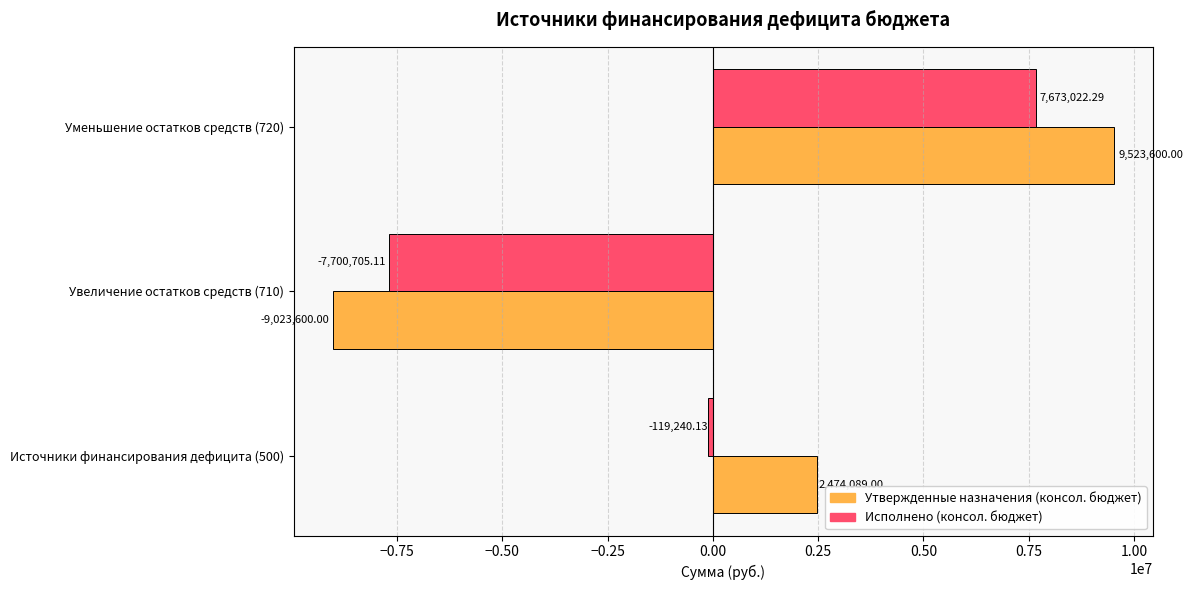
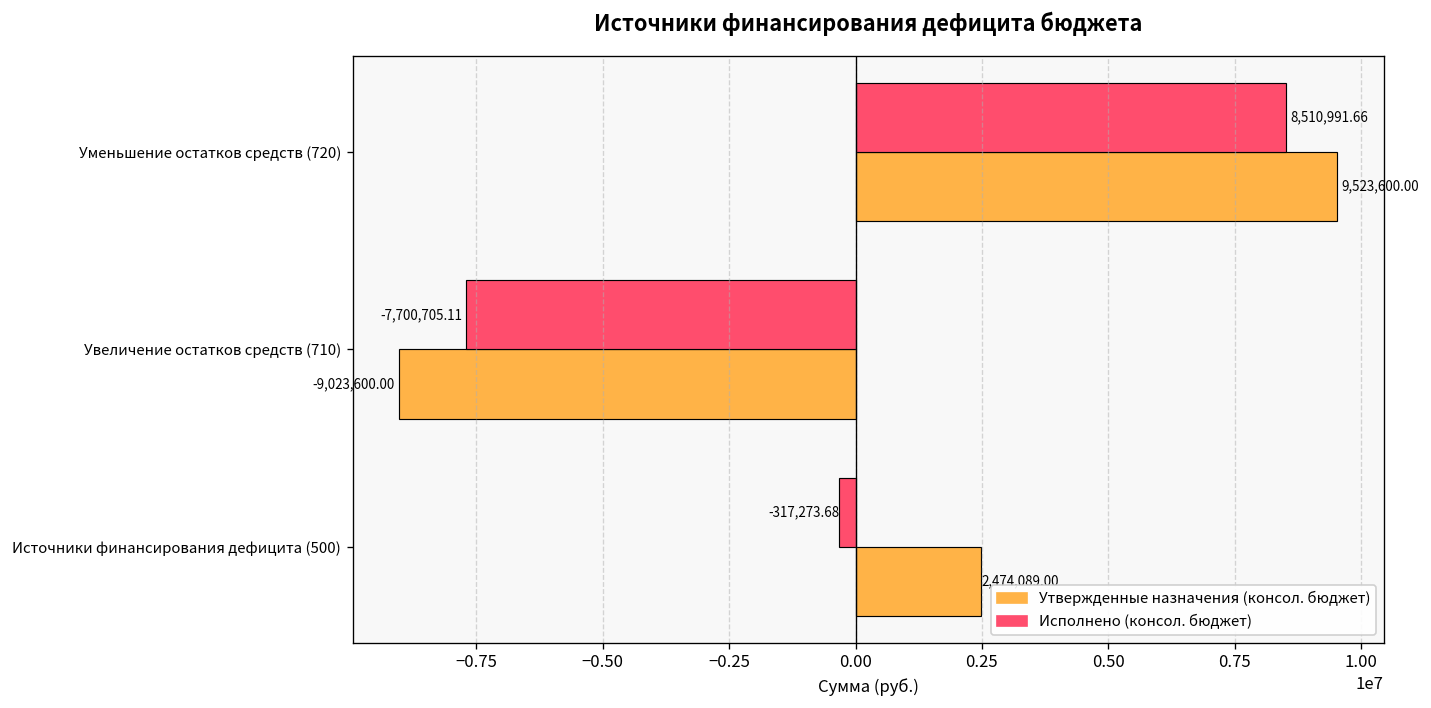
Исполнено (консол. бюджет), Уменьшение остатков средств (720): 7,673,022.29 -> 8,510,991.66
Исполнено (консол. бюджет), Источники финансирования дефицита (500): -119,240.13 -> -317,273.68
